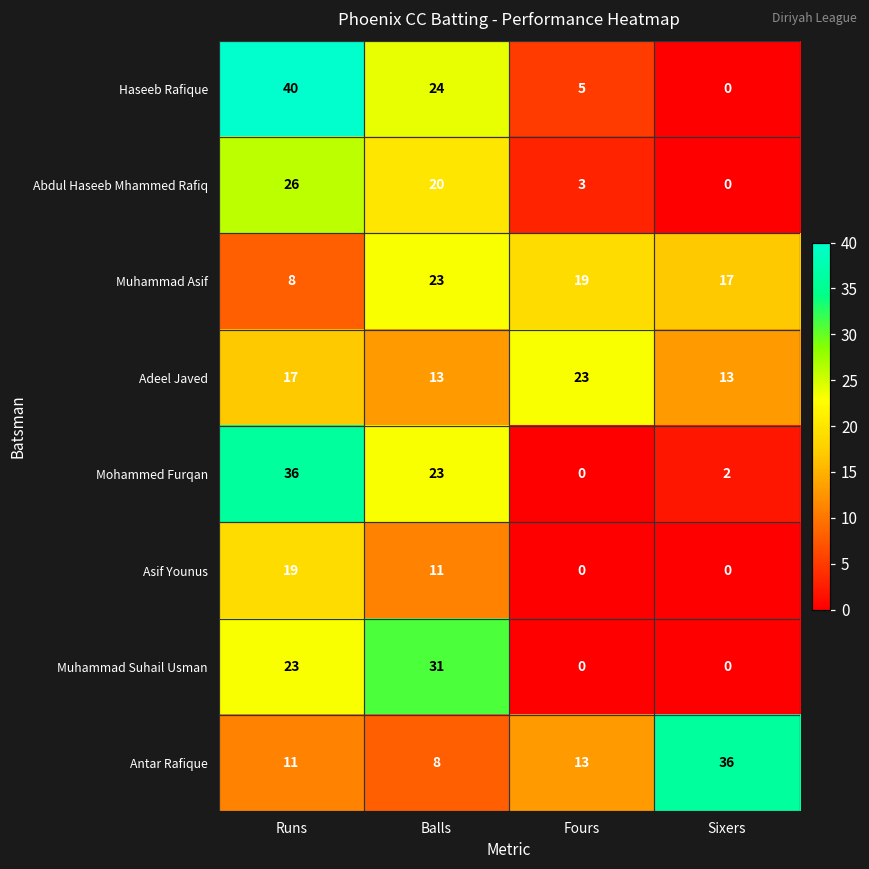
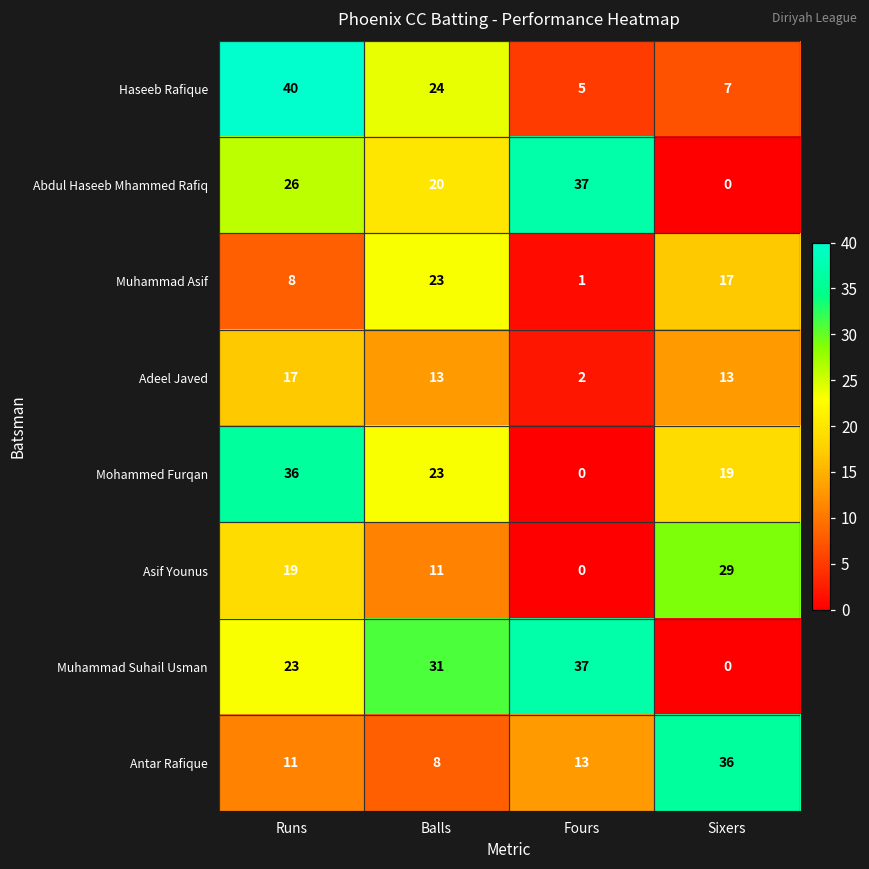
Haseeb Rafique, Sixers: 0 -> 7
Abdul Haseeb Mhammed Rafiq, Fours: 3 -> 37
Muhammad Asif, Fours: 19 -> 1
Adeel Javed, Fours: 23 -> 2
Mohammed Furqan, Sixers: 2 -> 19
Asif Younus, Sixers: 0 -> 29
Muhammad Suhail Usman, Fours: 0 -> 37
